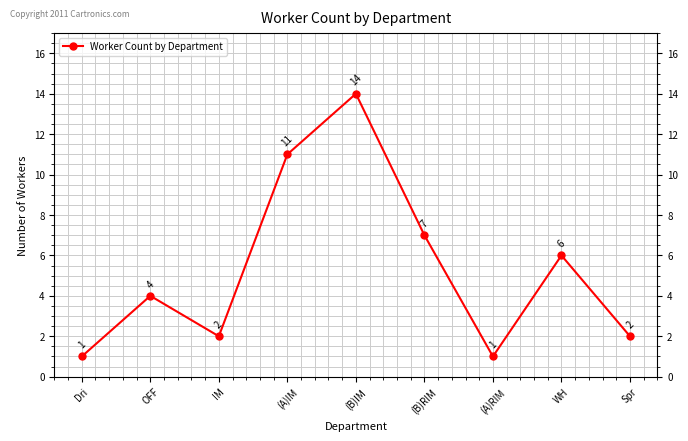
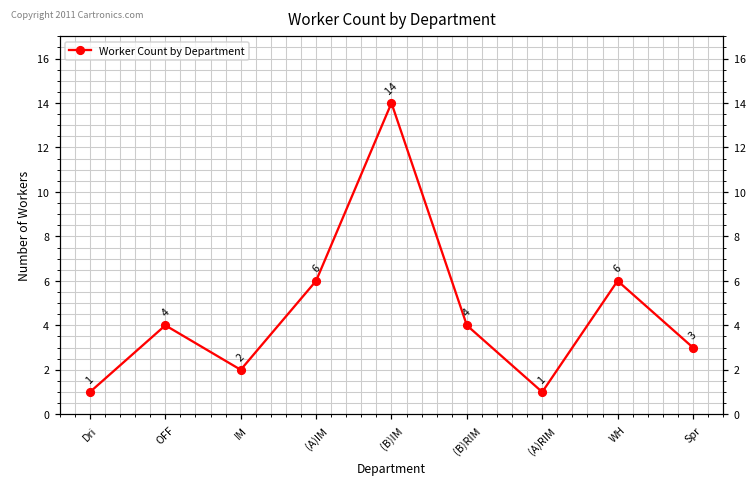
(A)IM: 11 -> 6
(B)RIM: 7 -> 4
Spr: 2 -> 3
